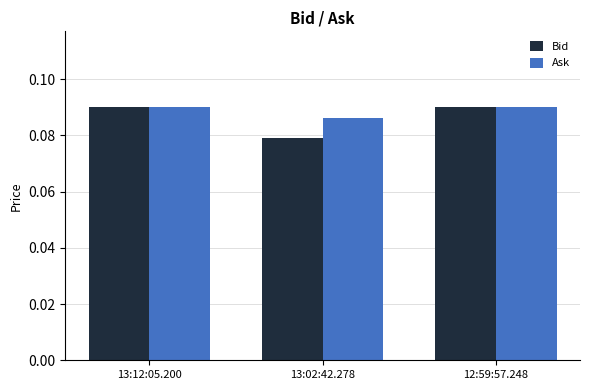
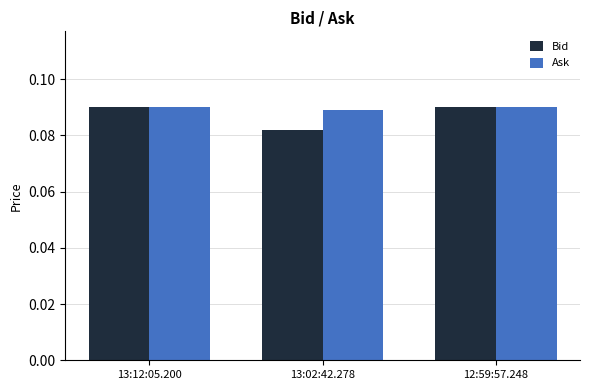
Bid, 13:02:42.278: 0.079 -> 0.082
Ask, 13:02:42.278: 0.086 -> 0.089
